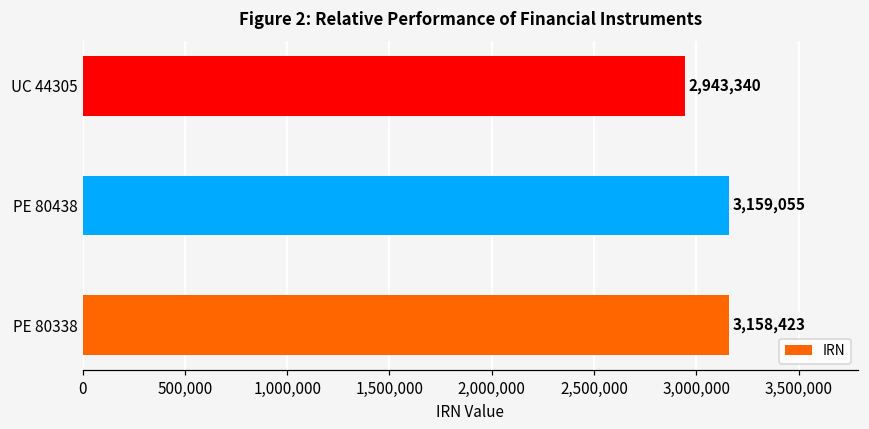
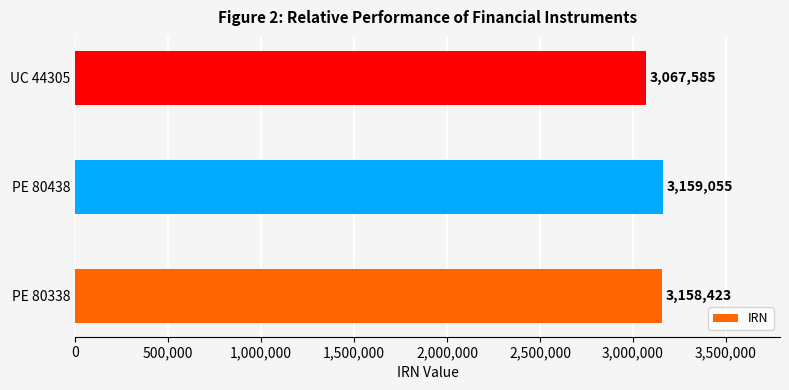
UC 44305: 2,943,340 -> 3,067,585
